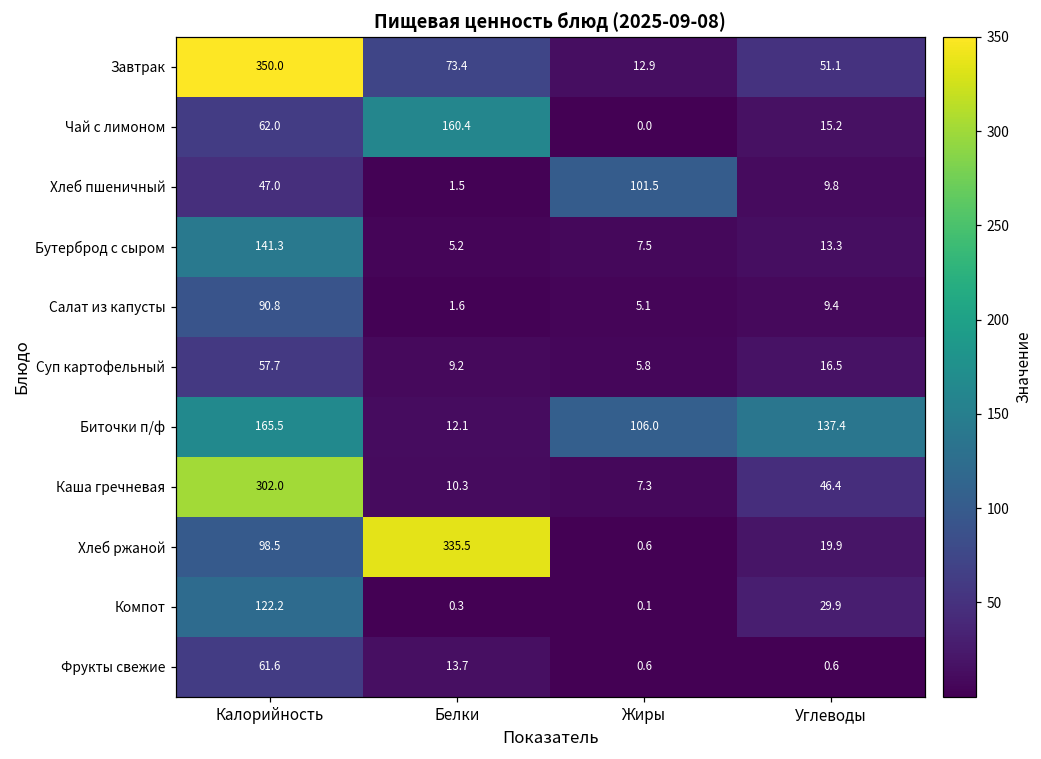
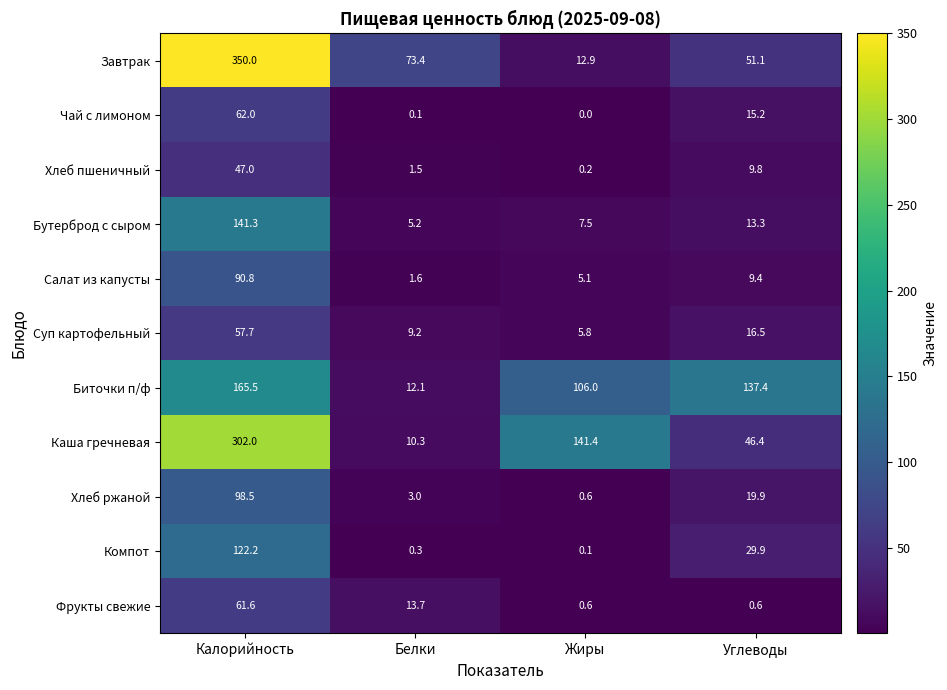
Чай с лимоном, Белки: 160.4 -> 0.1
Хлеб пшеничный, Жиры: 101.5 -> 0.2
Каша гречневая, Жиры: 7.3 -> 141.4
Хлеб ржаной, Белки: 335.5 -> 3.0
